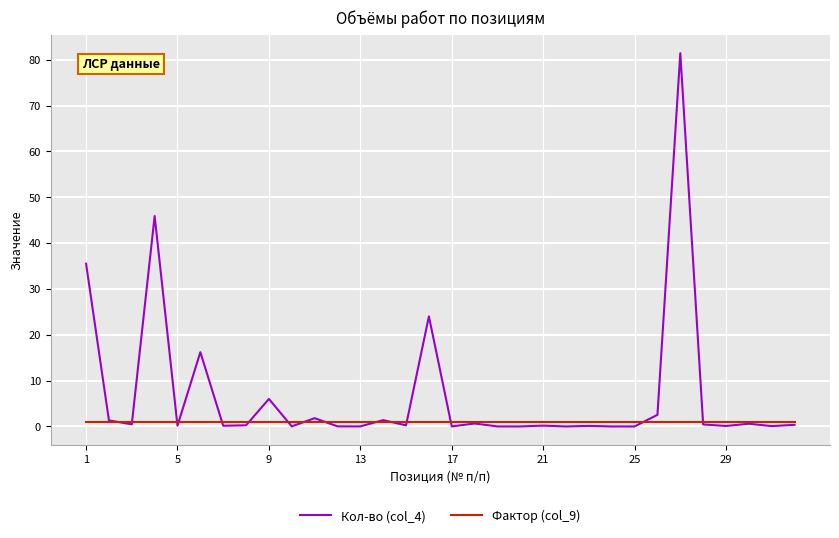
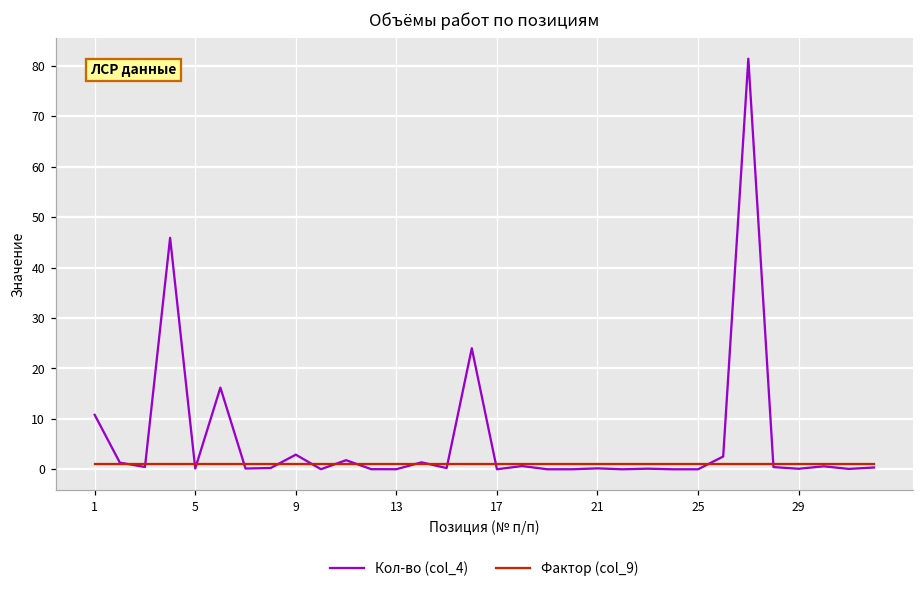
Кол-во (col_4), 1: 36 -> 11
Кол-во (col_4), 9: 6 -> 3
